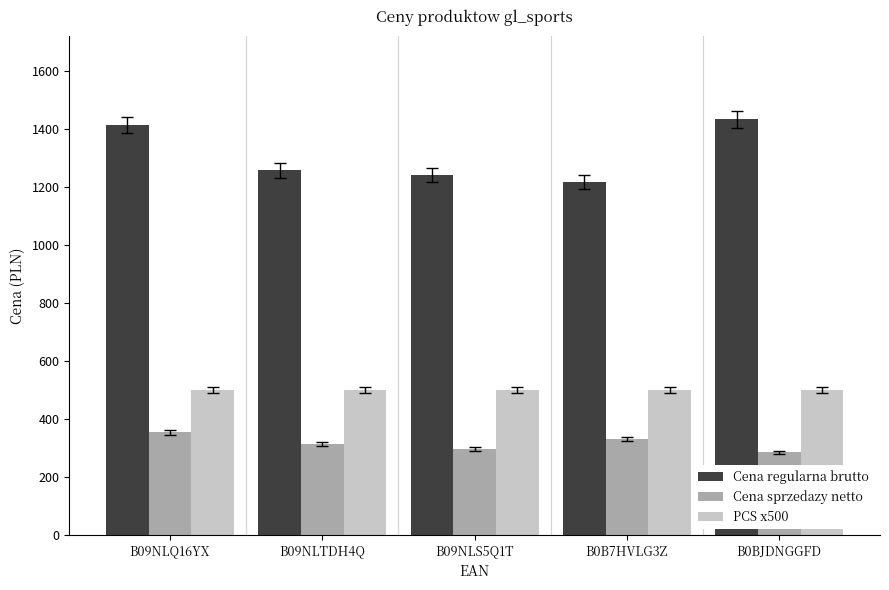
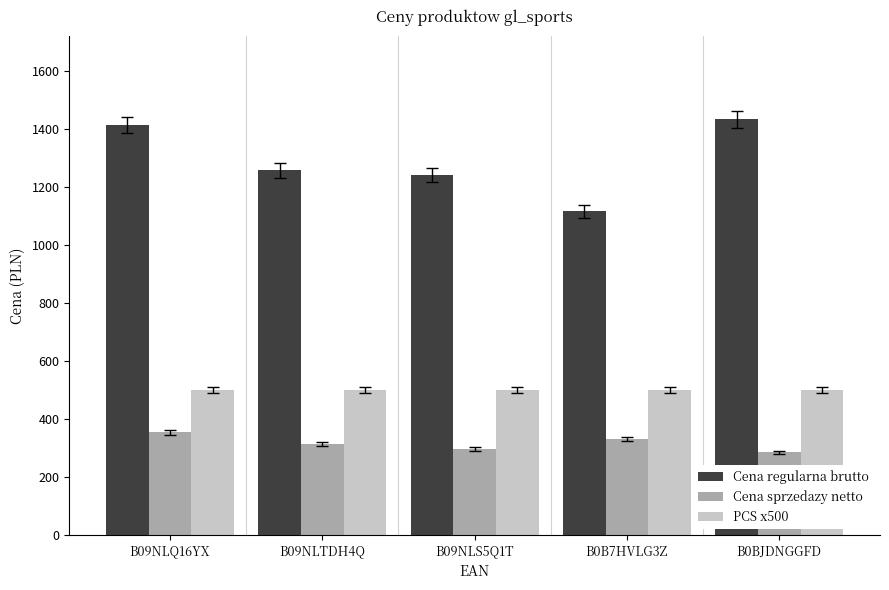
Cena regularna brutto, B0B7HVLG3Z: 1220 -> 1120
